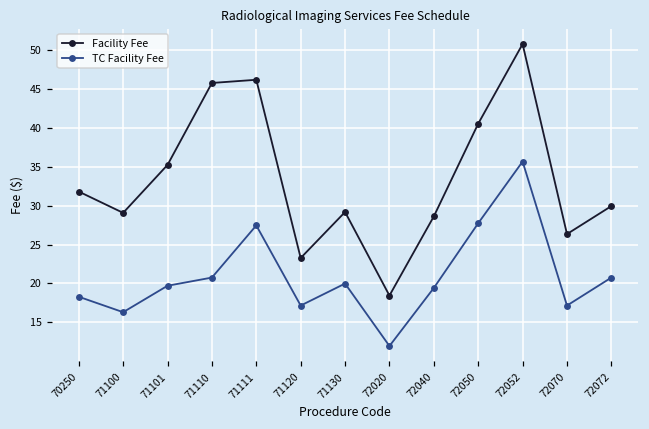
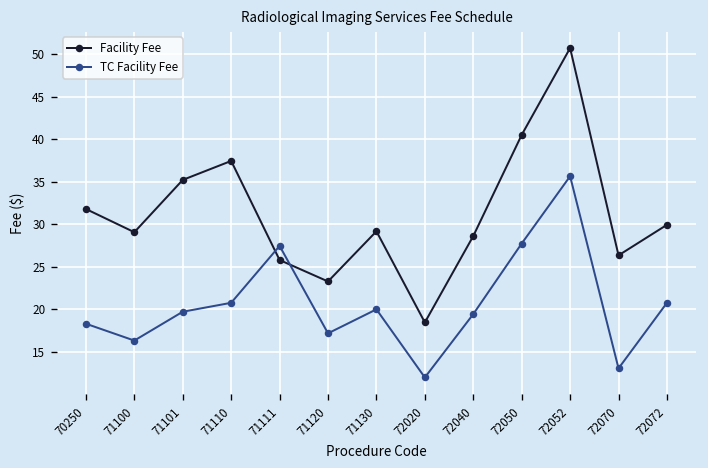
Facility Fee, 71110: 46 -> 37
Facility Fee, 71111: 46 -> 26
TC Facility Fee, 72070: 17 -> 13
